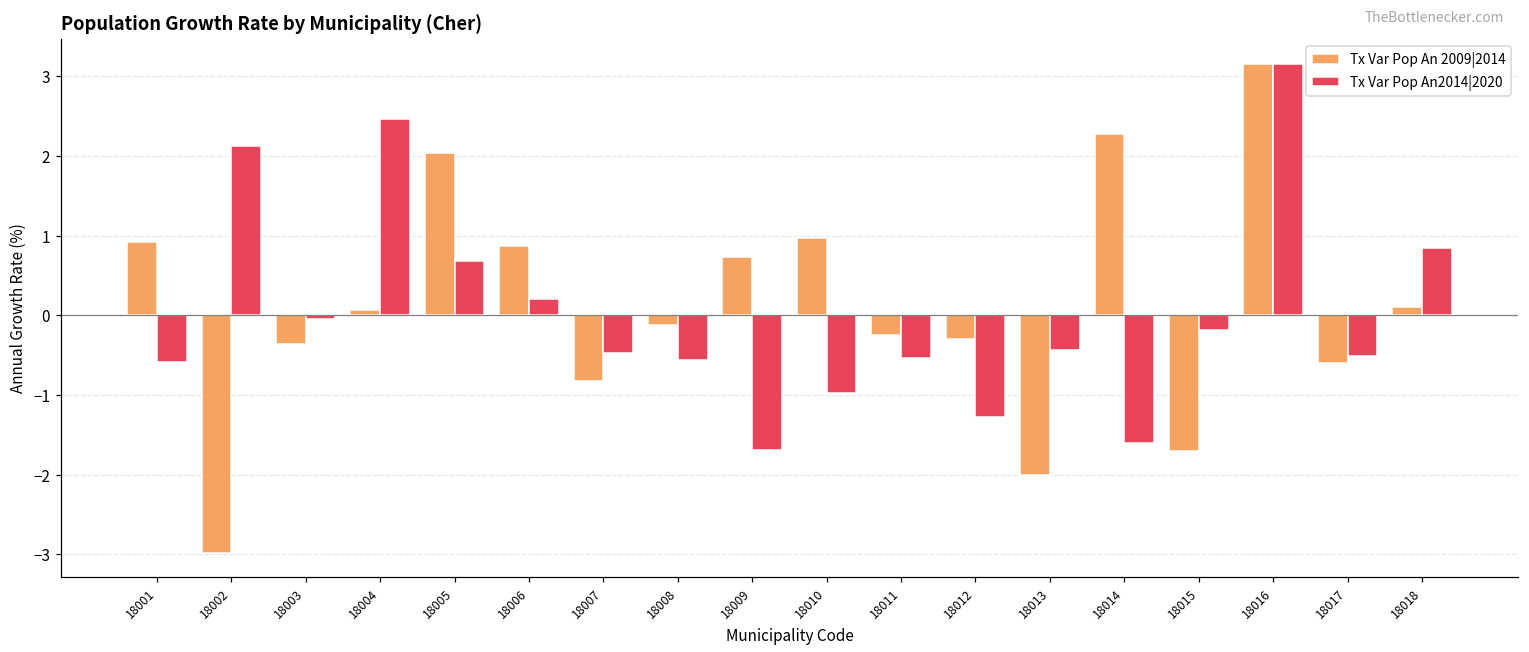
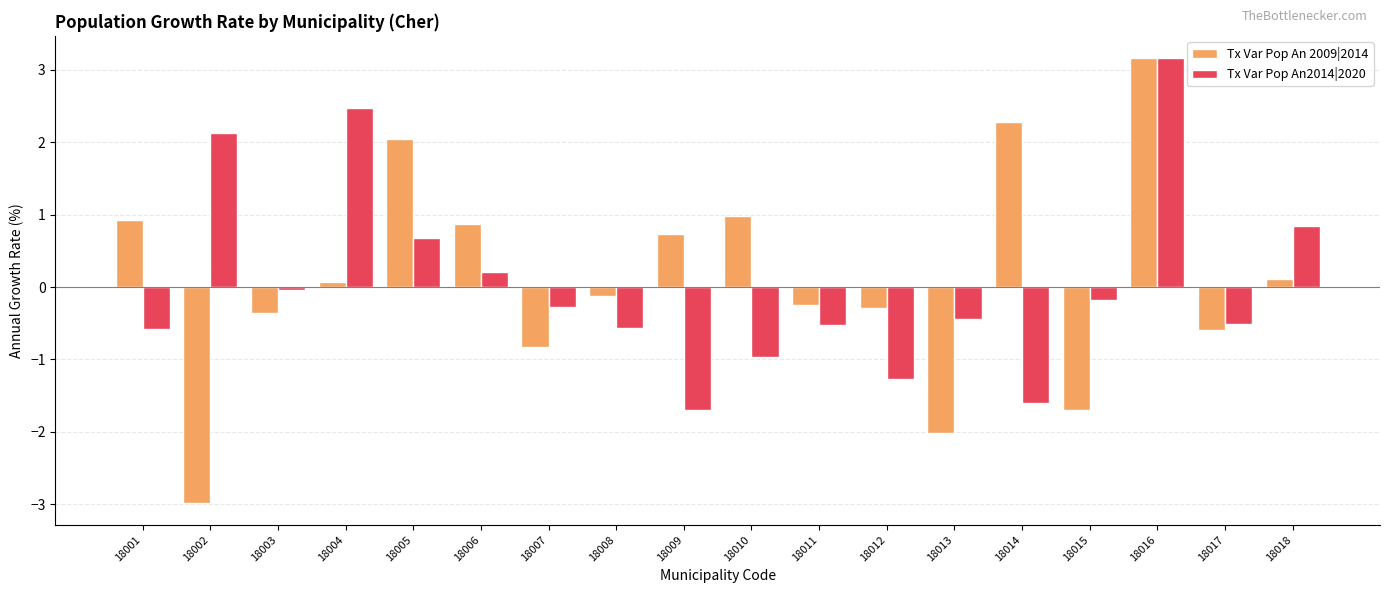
Tx Var Pop An2014|2020, 18007: -0.5 -> -0.3
